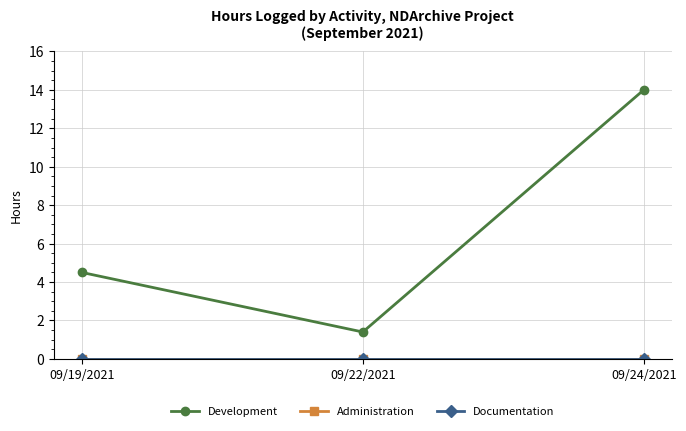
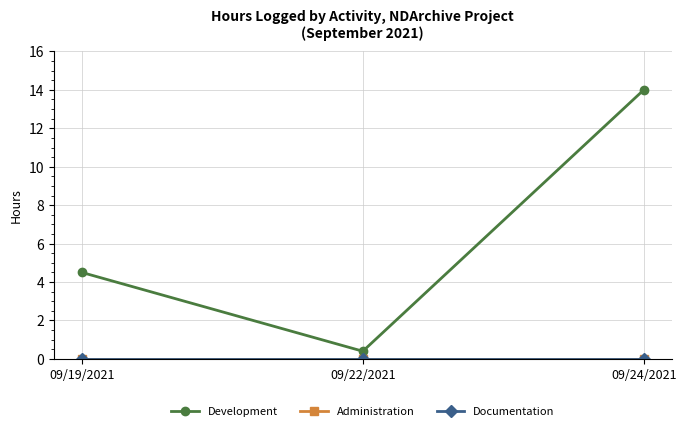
Development, 09/22/2021: 1.4 -> 0.4
